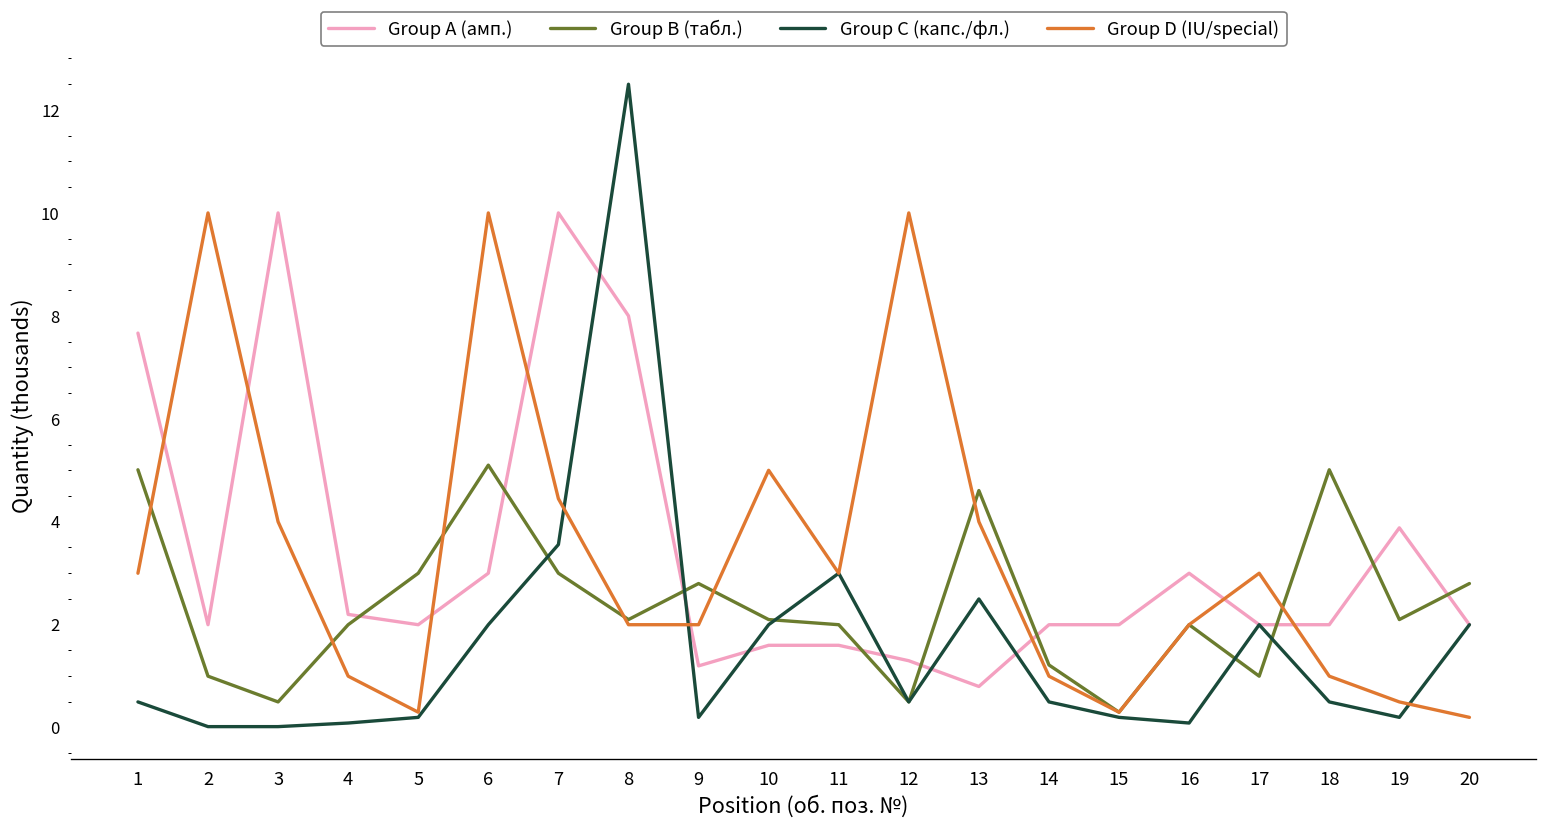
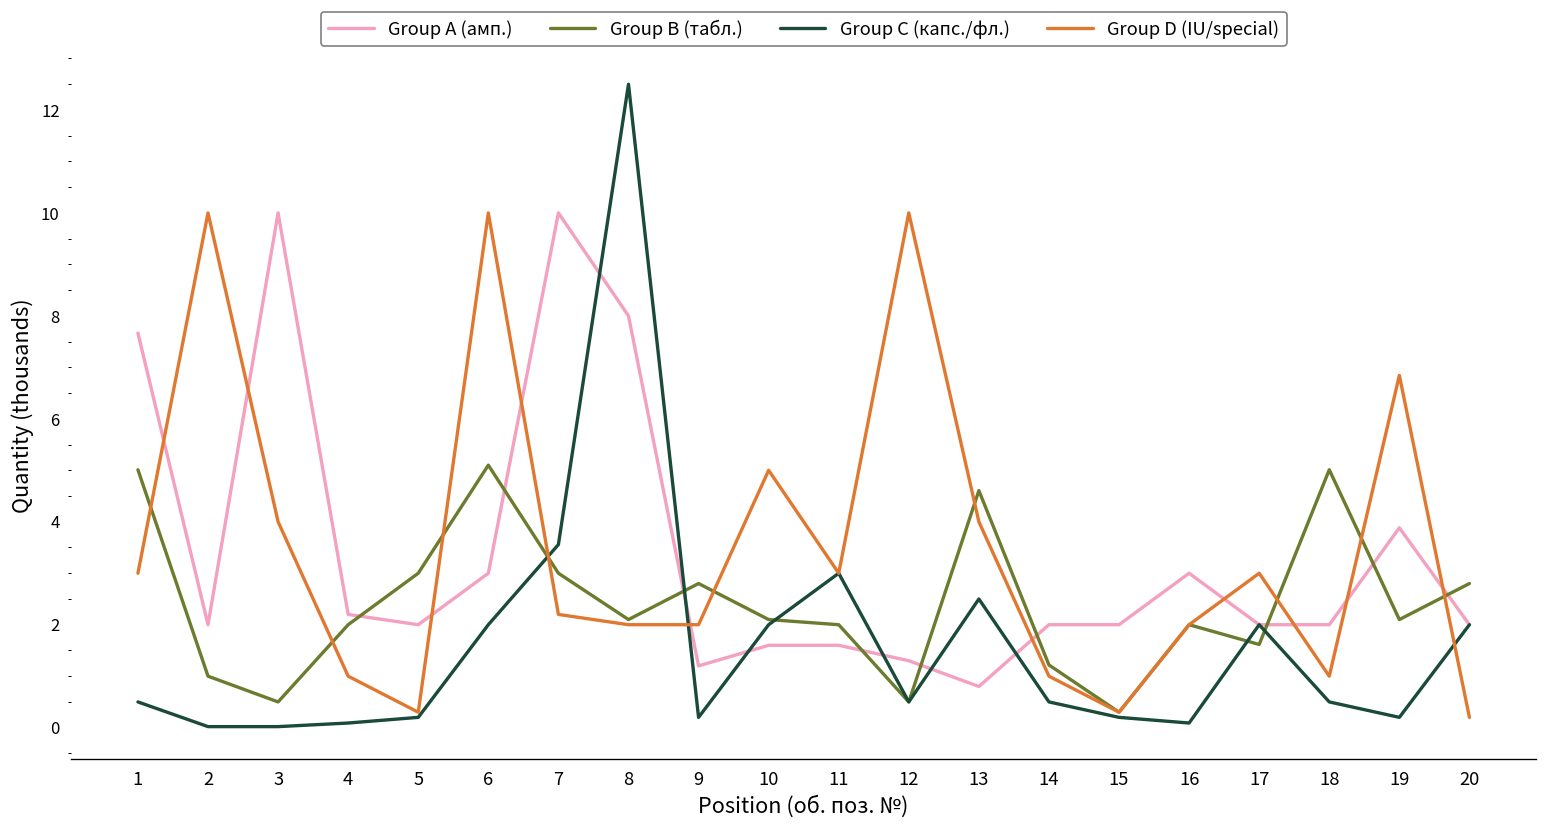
Group D (IU/special), 7: 4.4 -> 2.2
Group B (табл.), 17: 1.0 -> 1.6
Group D (IU/special), 19: 0.5 -> 6.8
